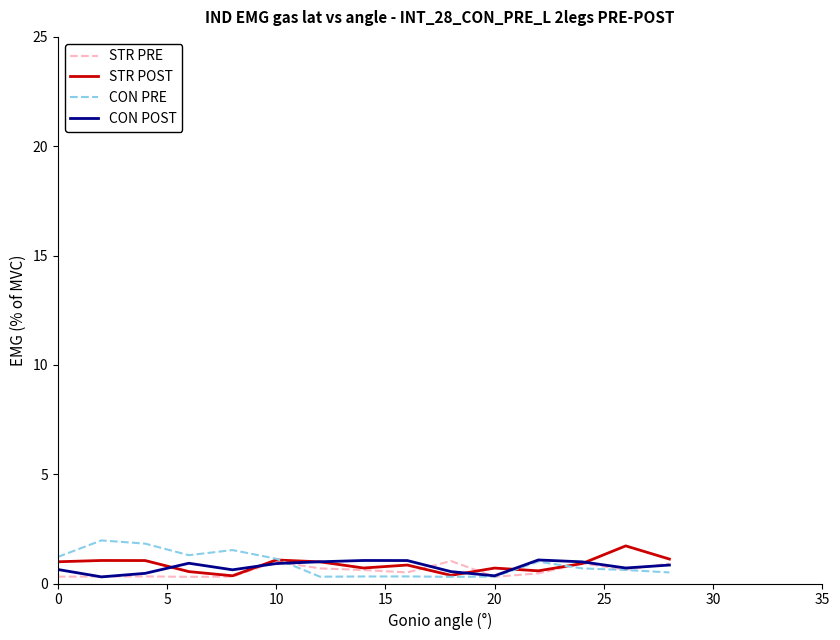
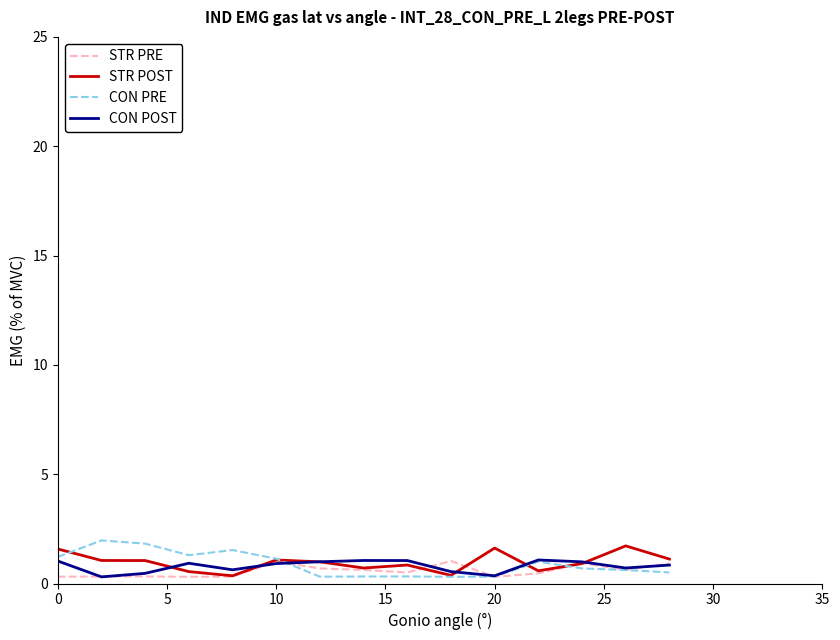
STR POST, 0: 1.0 -> 1.6
CON POST, 0: 0.6 -> 1.0
STR POST, 20: 0.7 -> 1.6
